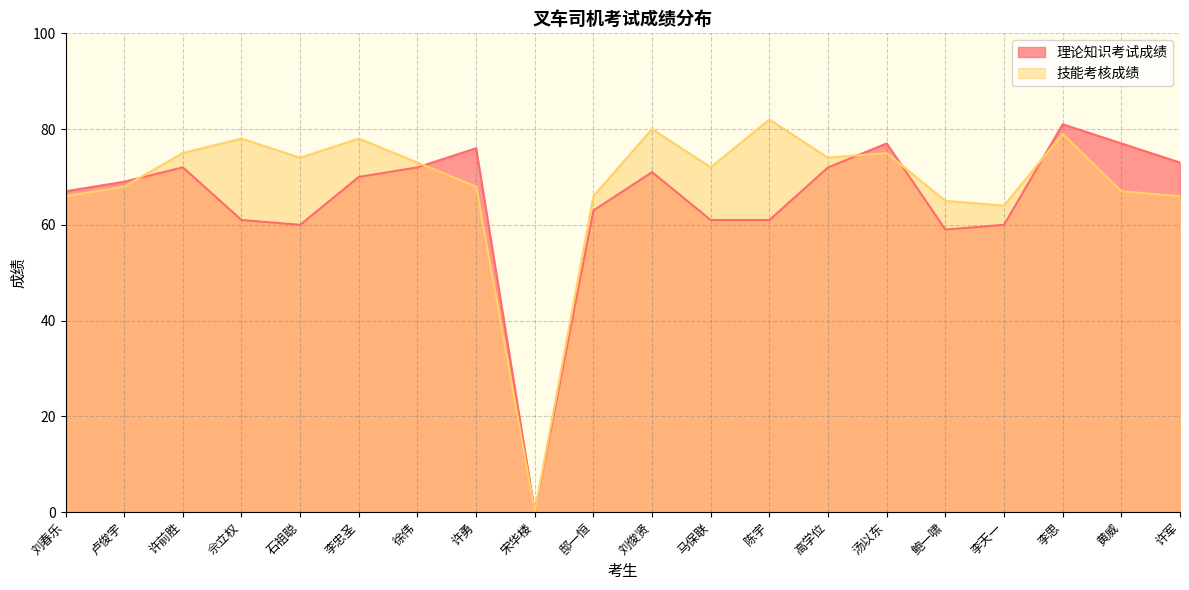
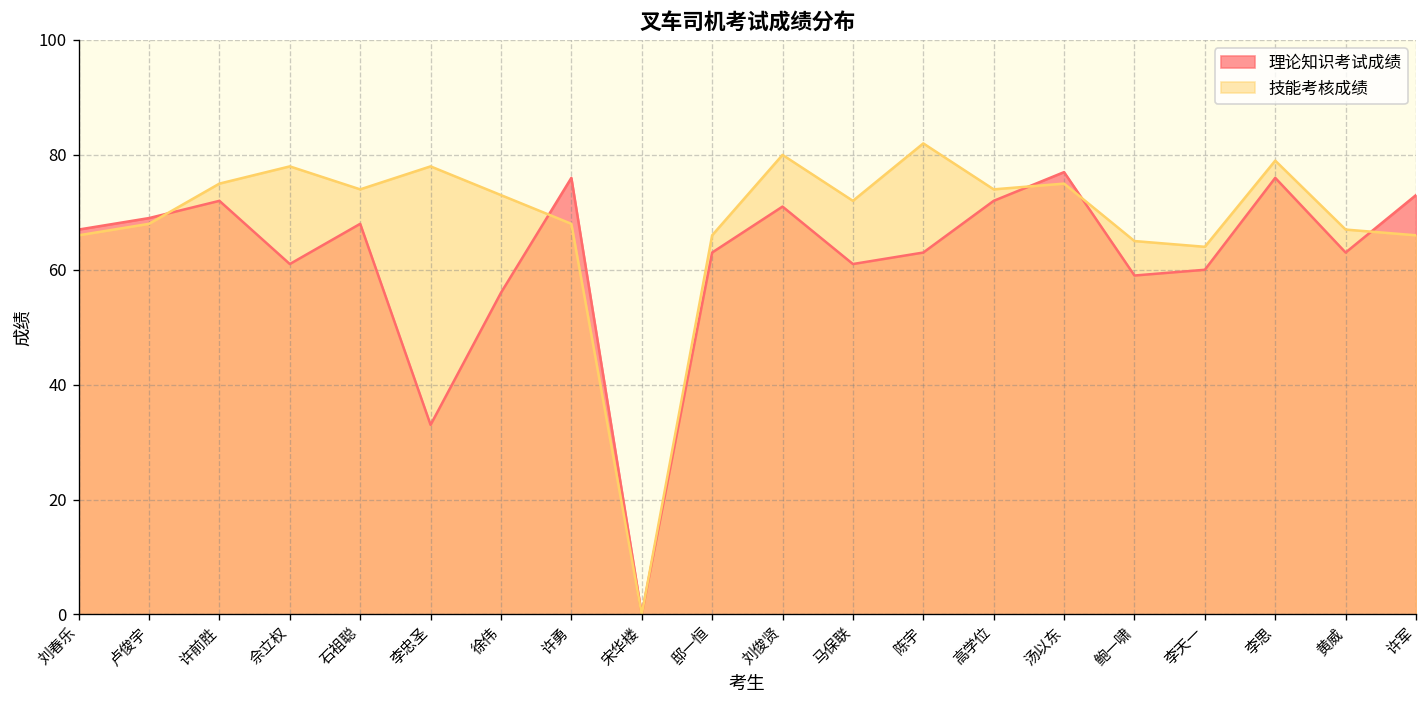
理论知识考试成绩, 石祖聪: 60 -> 68
理论知识考试成绩, 李忠圣: 70 -> 33
理论知识考试成绩, 徐伟: 72 -> 56
理论知识考试成绩, 陈宇: 61 -> 63
理论知识考试成绩, 李思: 81 -> 76
理论知识考试成绩, 黄威: 77 -> 63
